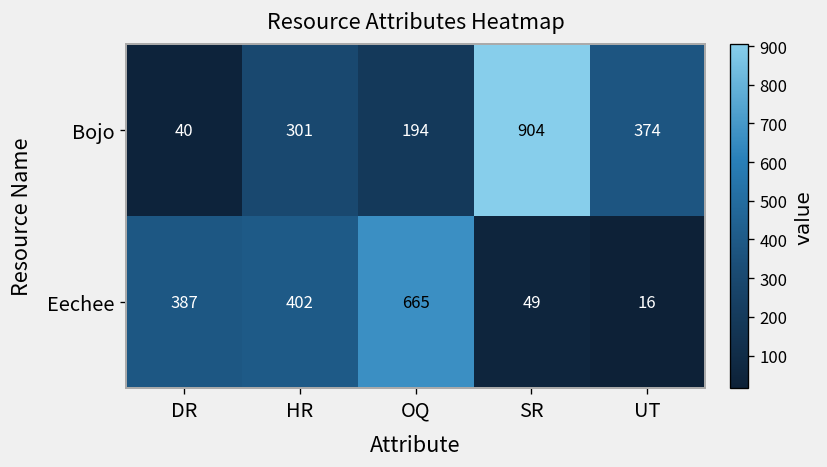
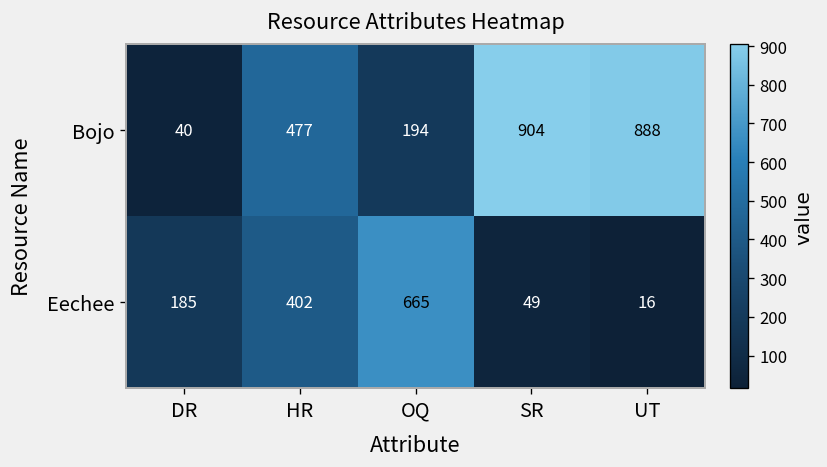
Bojo, HR: 301 -> 477
Bojo, UT: 374 -> 888
Eechee, DR: 387 -> 185
